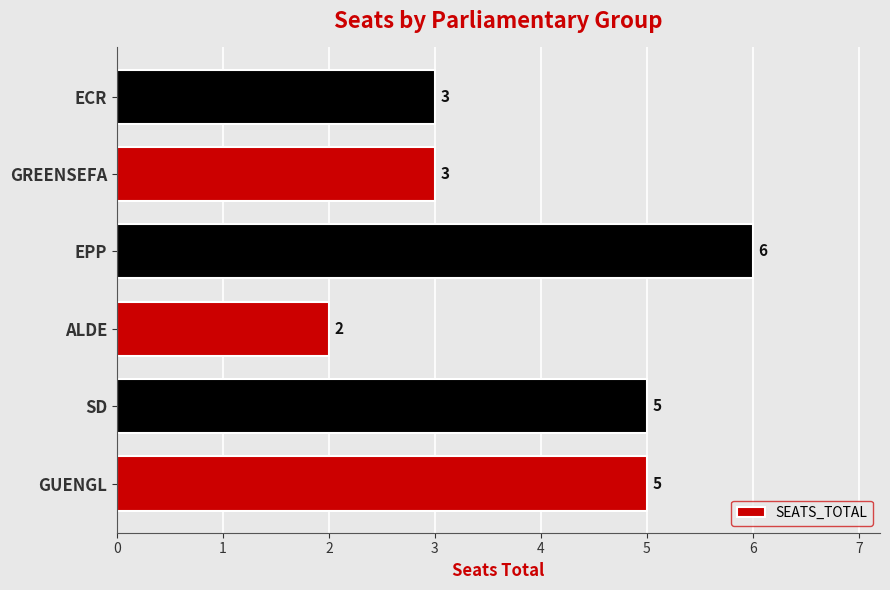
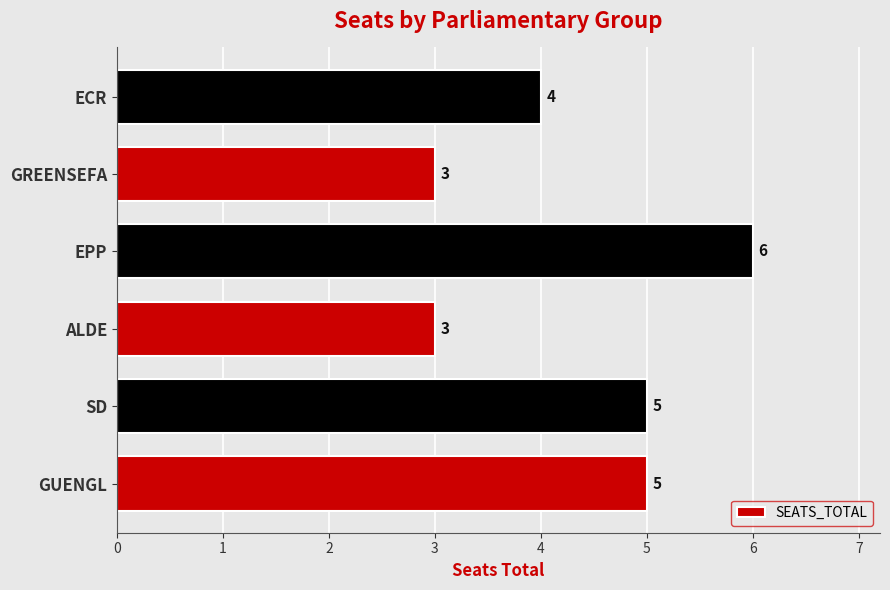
ECR: 3 -> 4
ALDE: 2 -> 3
